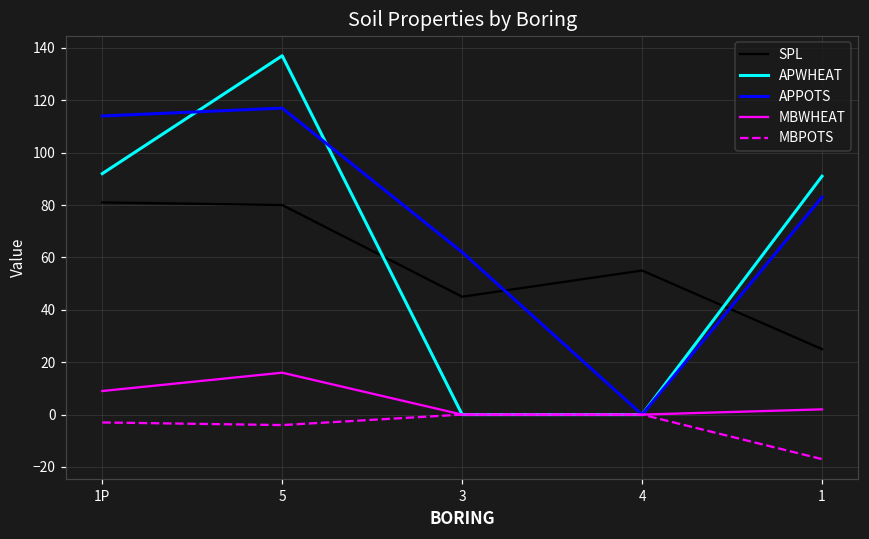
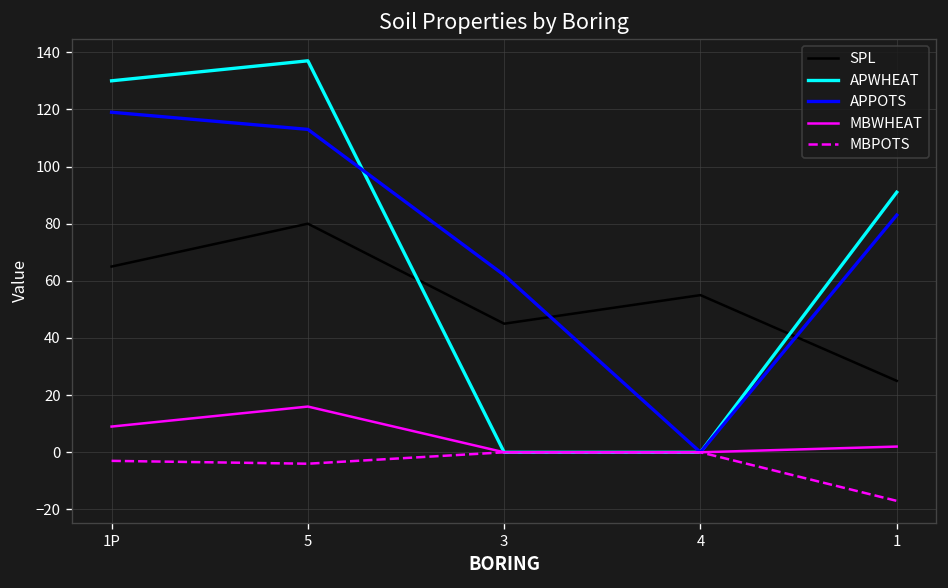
SPL, 1P: 81 -> 65
APWHEAT, 1P: 92 -> 130
APPOTS, 1P: 114 -> 119
APPOTS, 5: 117 -> 113
